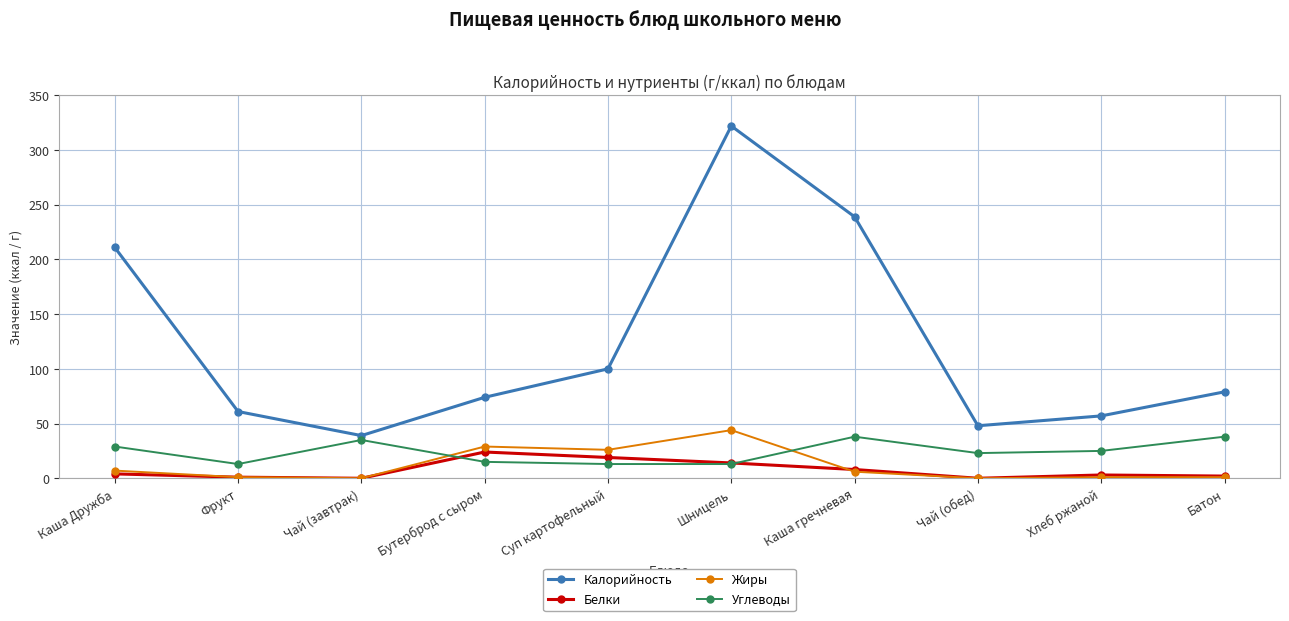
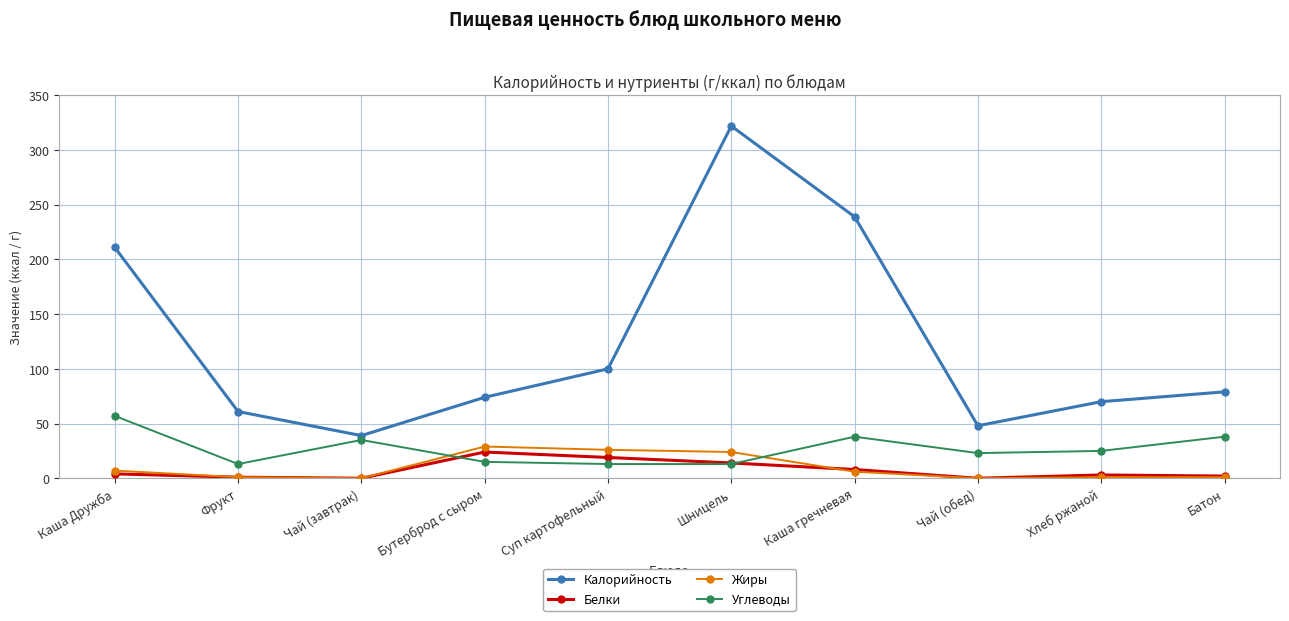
Углеводы, Каша Дружба: 29 -> 57
Жиры, Шницель: 44 -> 24
Калорийность, Хлеб ржаной: 57 -> 70
